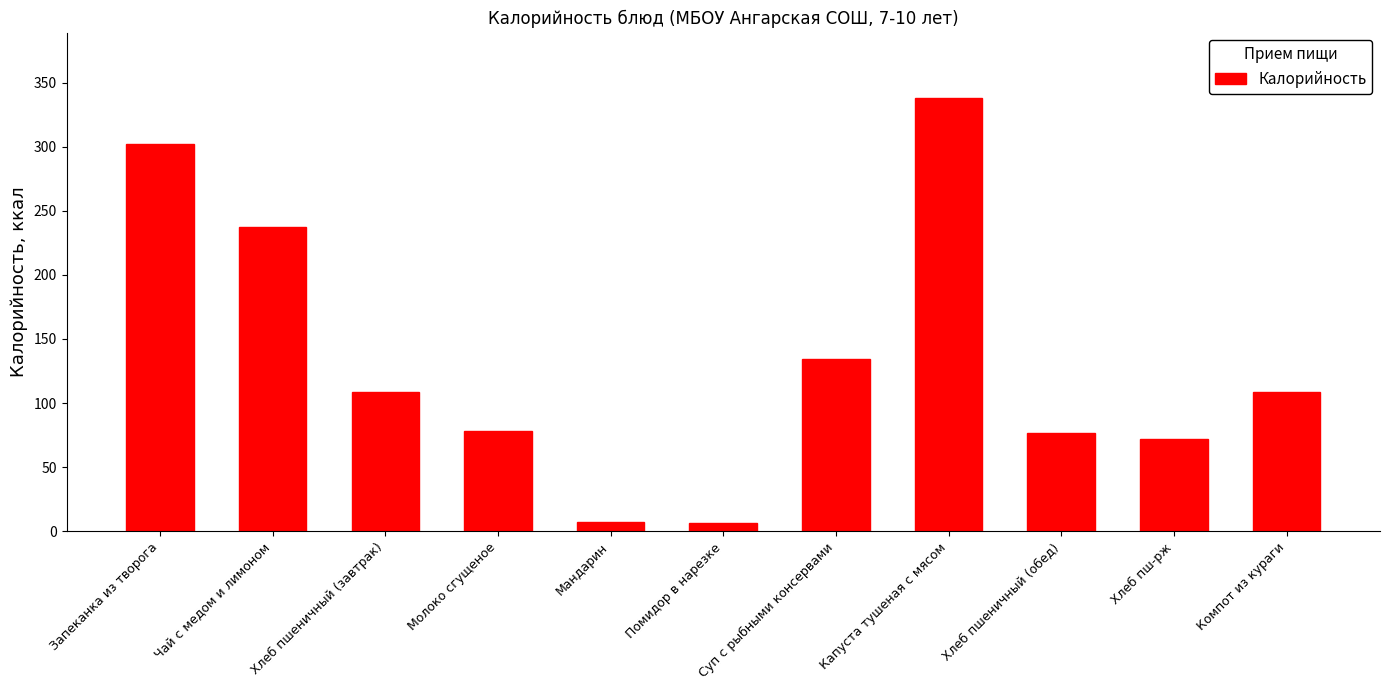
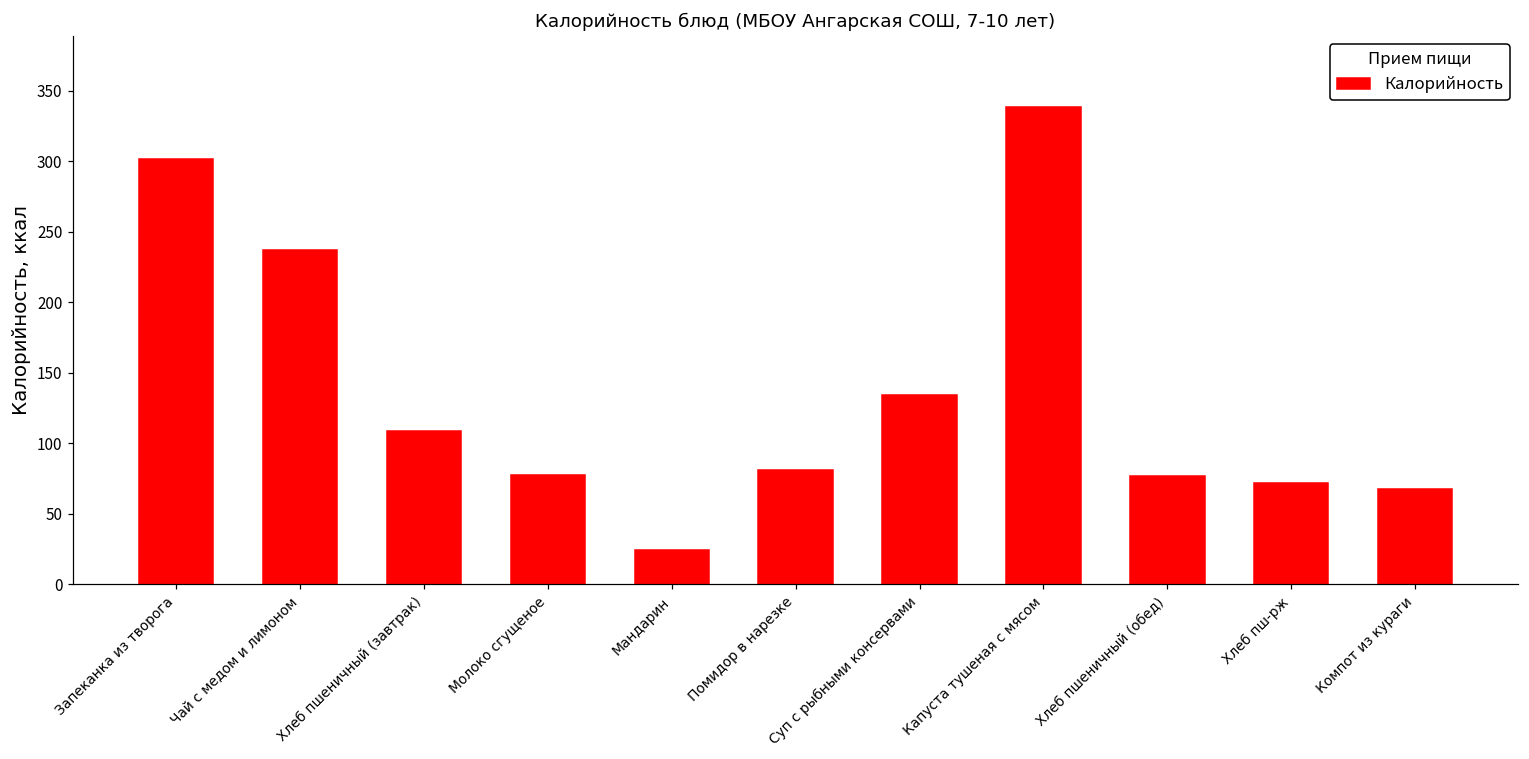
Мандарин: 7 -> 25
Помидор в нарезке: 6 -> 81
Компот из кураги: 109 -> 68
